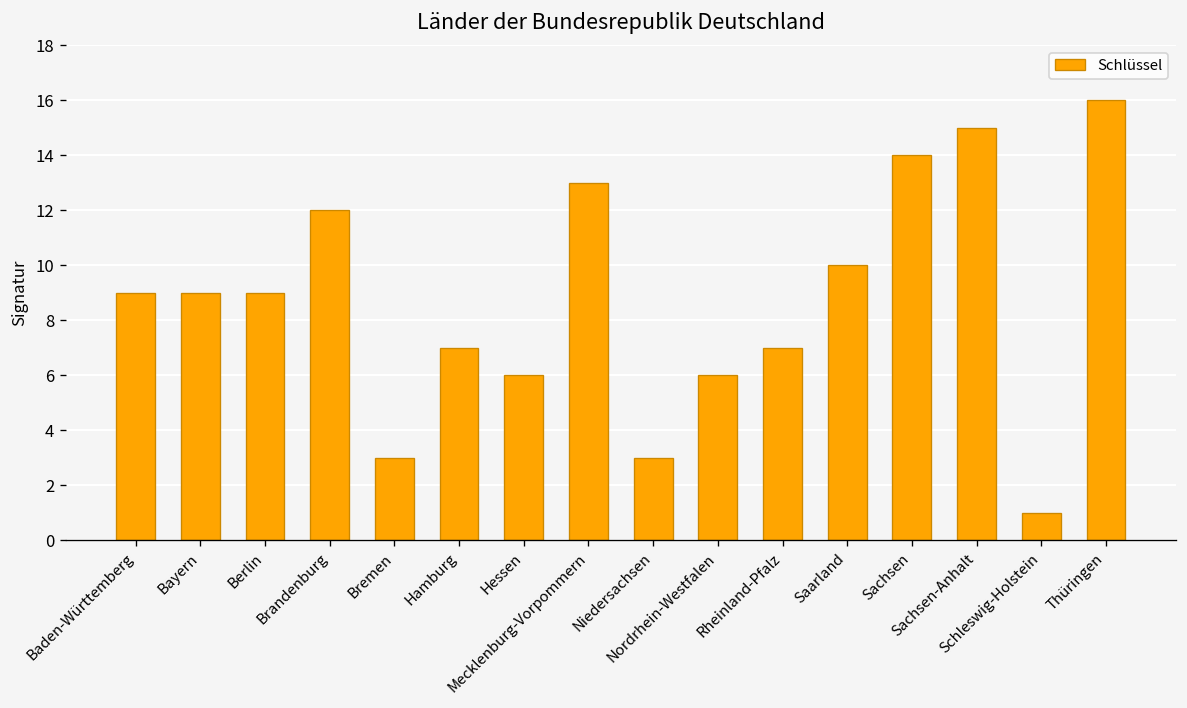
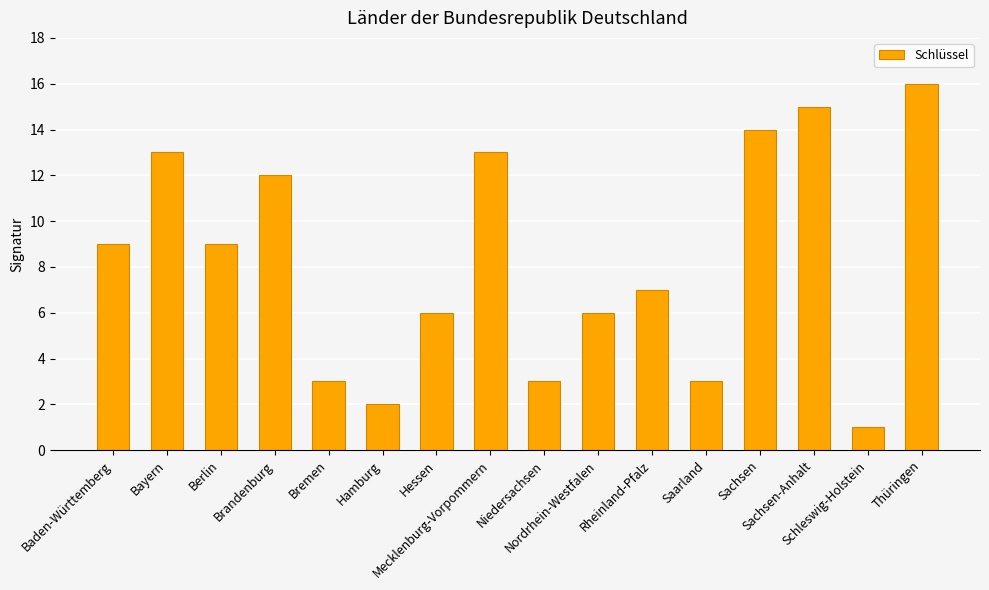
Bayern: 9 -> 13
Hamburg: 7 -> 2
Saarland: 10 -> 3
